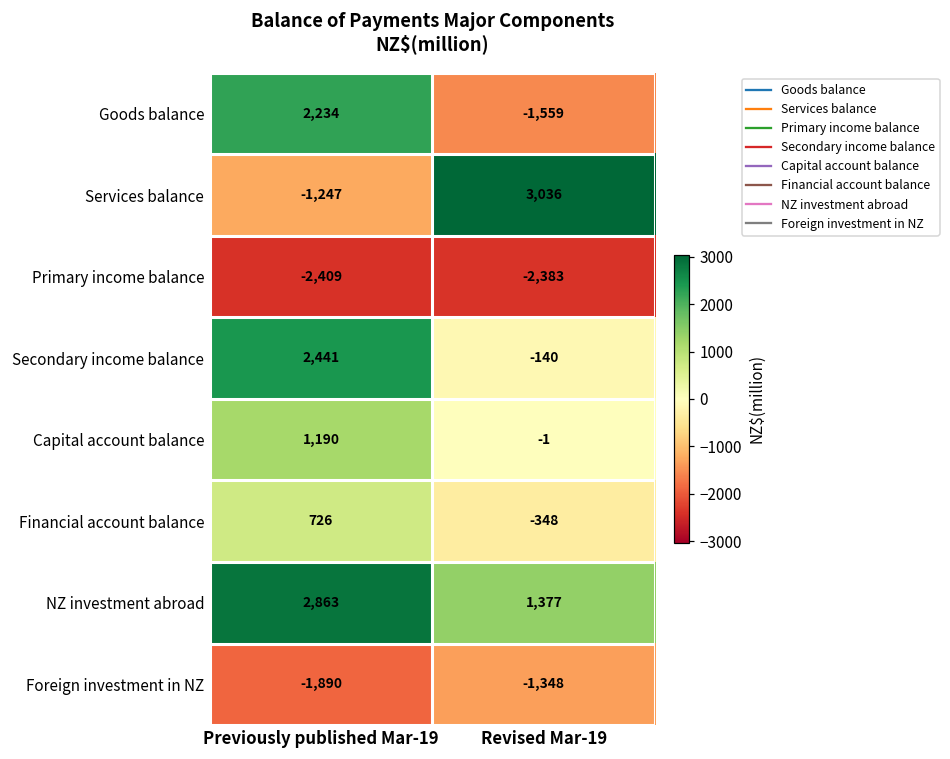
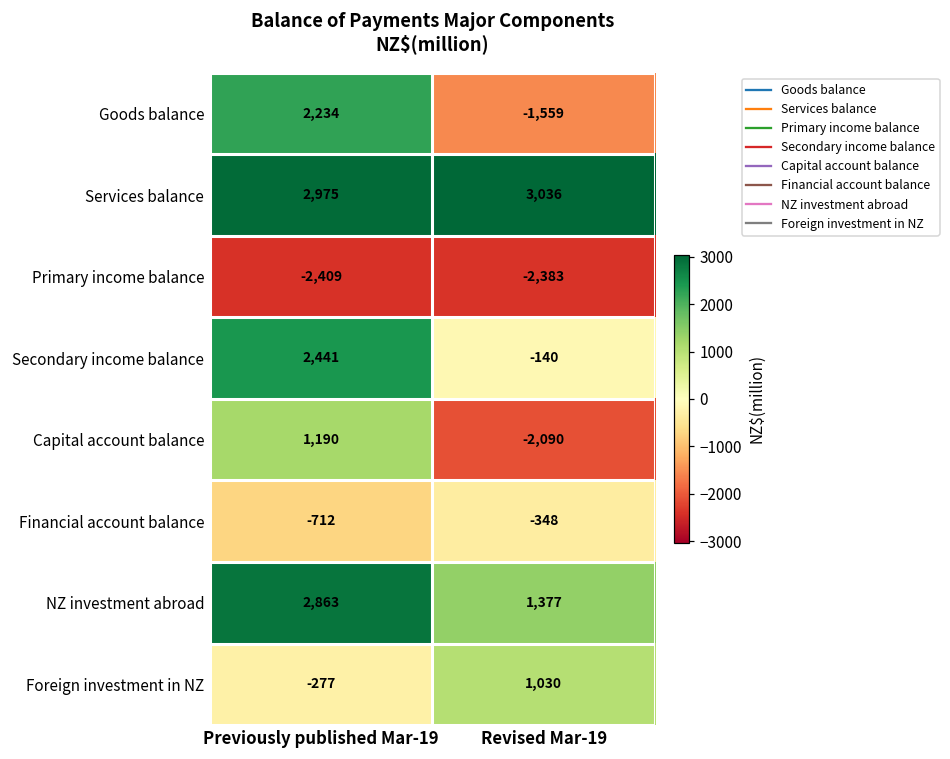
Services balance, Previously published Mar-19: -1,247 -> 2,975
Capital account balance, Revised Mar-19: -1 -> -2,090
Financial account balance, Previously published Mar-19: 726 -> -712
Foreign investment in NZ, Previously published Mar-19: -1,890 -> -277
Foreign investment in NZ, Revised Mar-19: -1,348 -> 1,030
